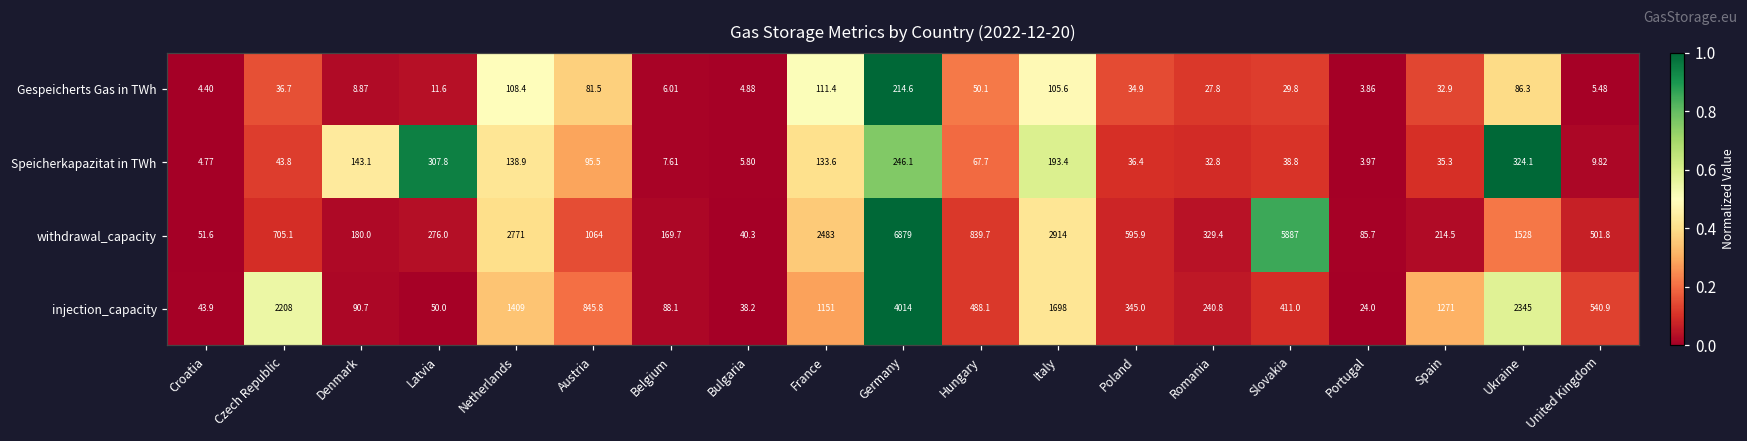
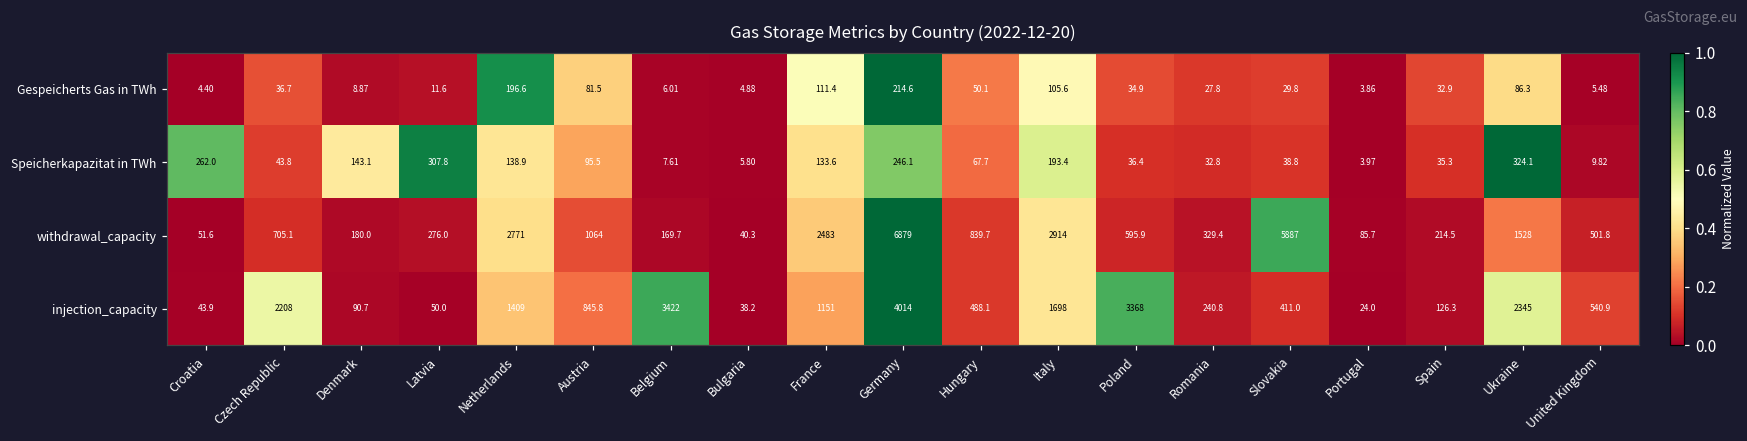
Gespeicherts Gas in TWh, Netherlands: 108.4 -> 196.6
Speicherkapazitat in TWh, Croatia: 4.77 -> 262.0
injection_capacity, Belgium: 88.1 -> 3422
injection_capacity, Poland: 345.0 -> 3368
injection_capacity, Spain: 1271 -> 126.3
